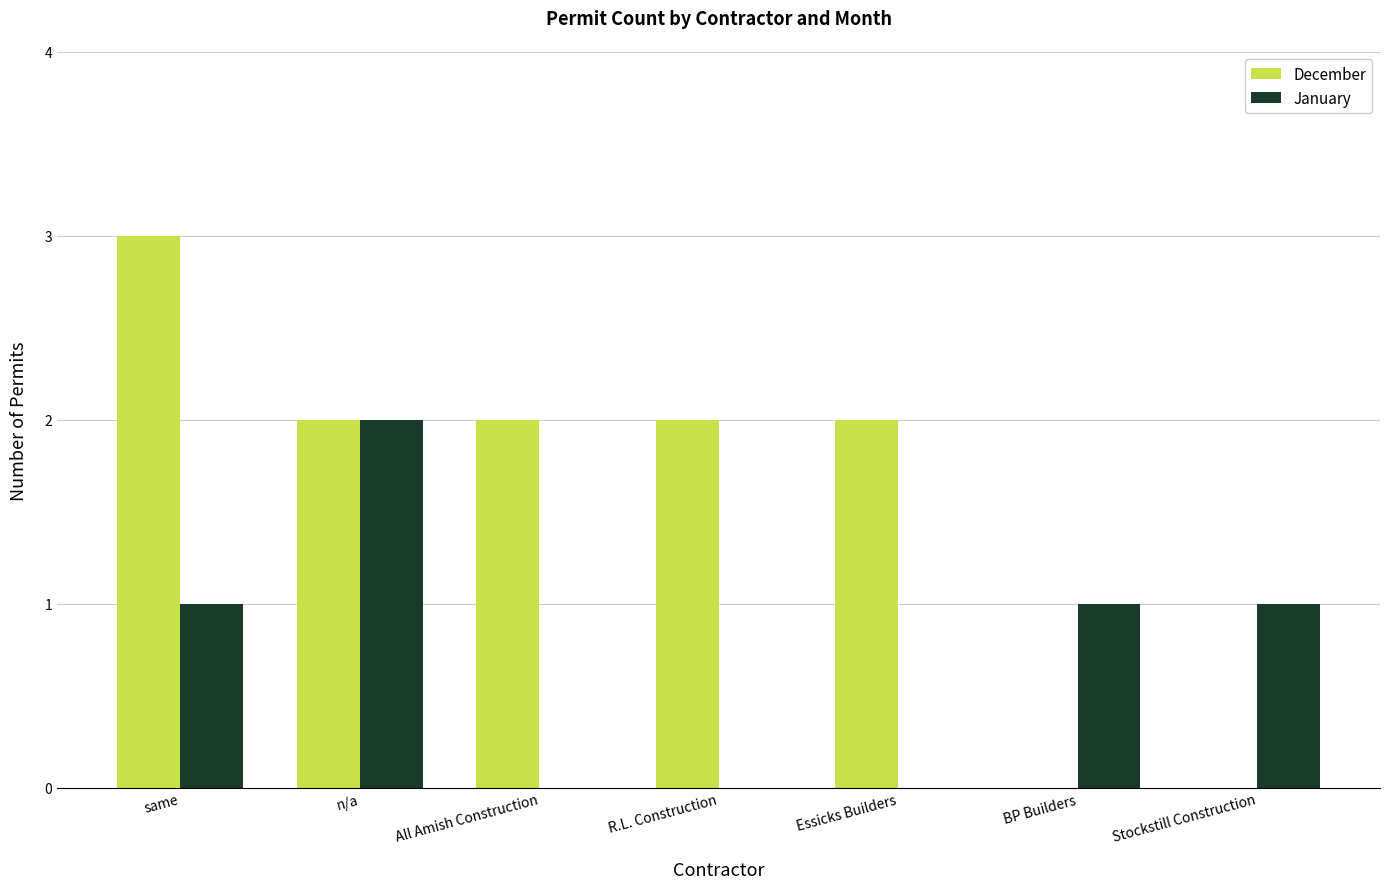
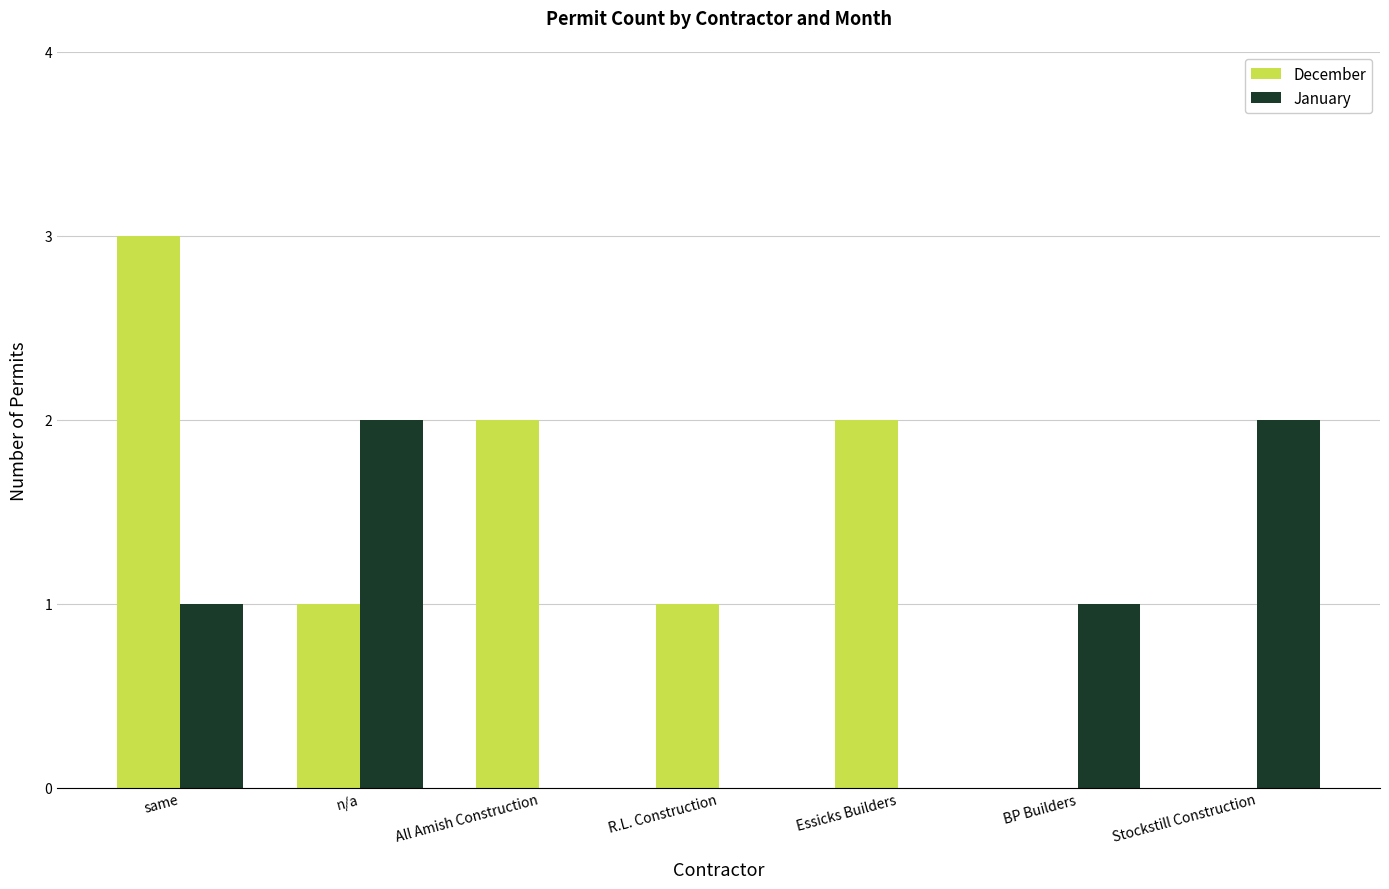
December, n/a: 2 -> 1
December, R.L. Construction: 2 -> 1
January, Stockstill Construction: 1 -> 2
